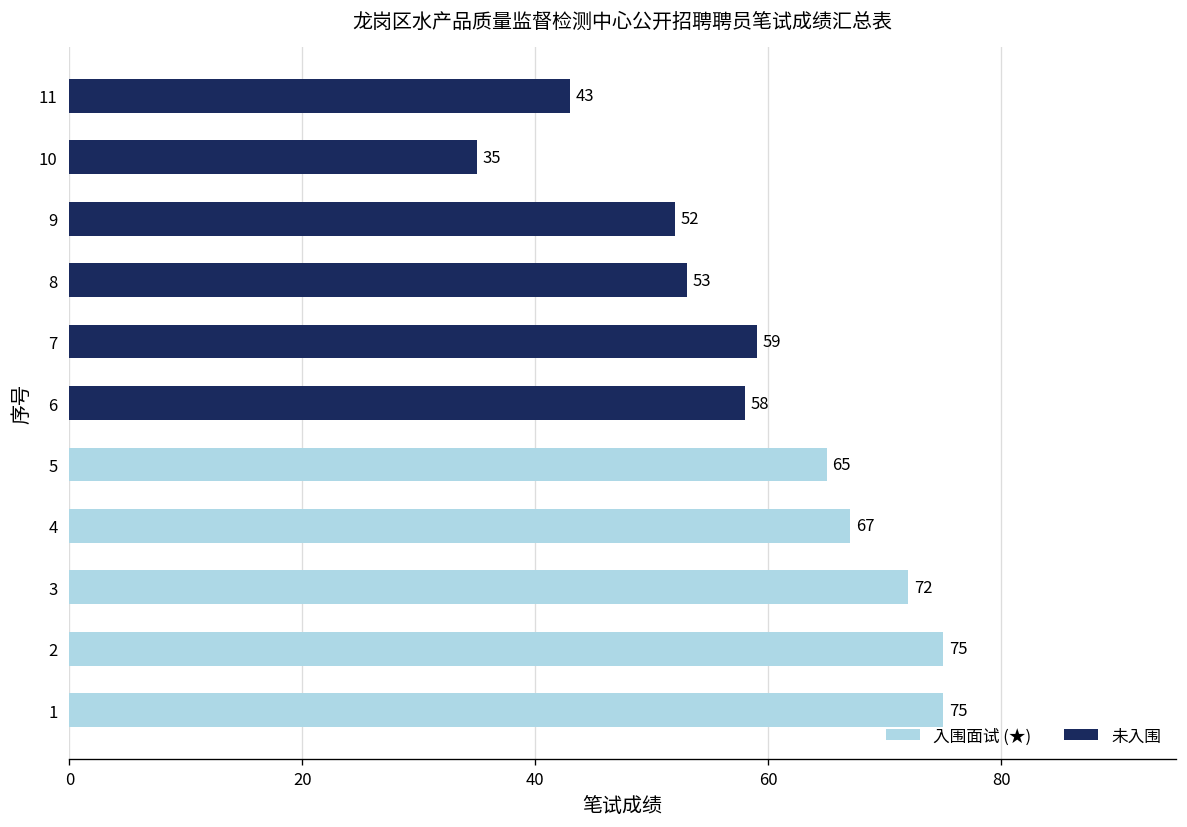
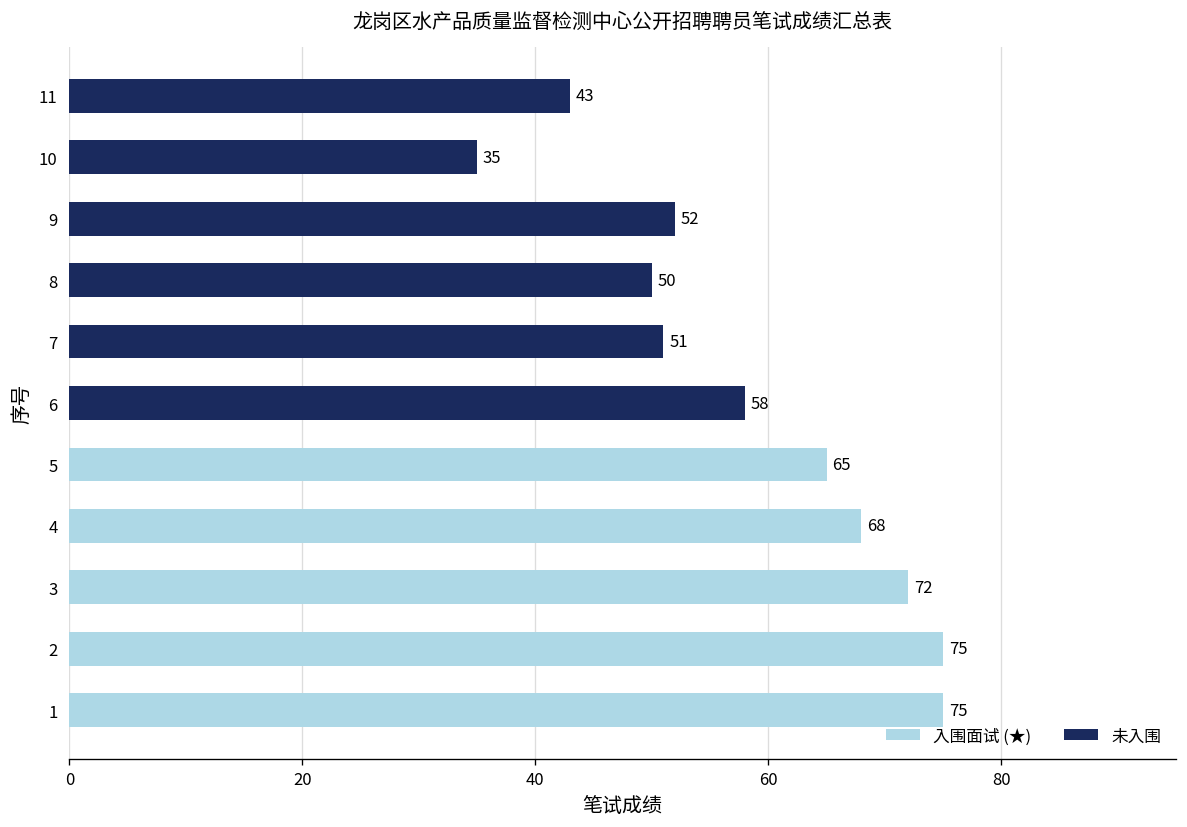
8: 53 -> 50
7: 59 -> 51
4: 67 -> 68
